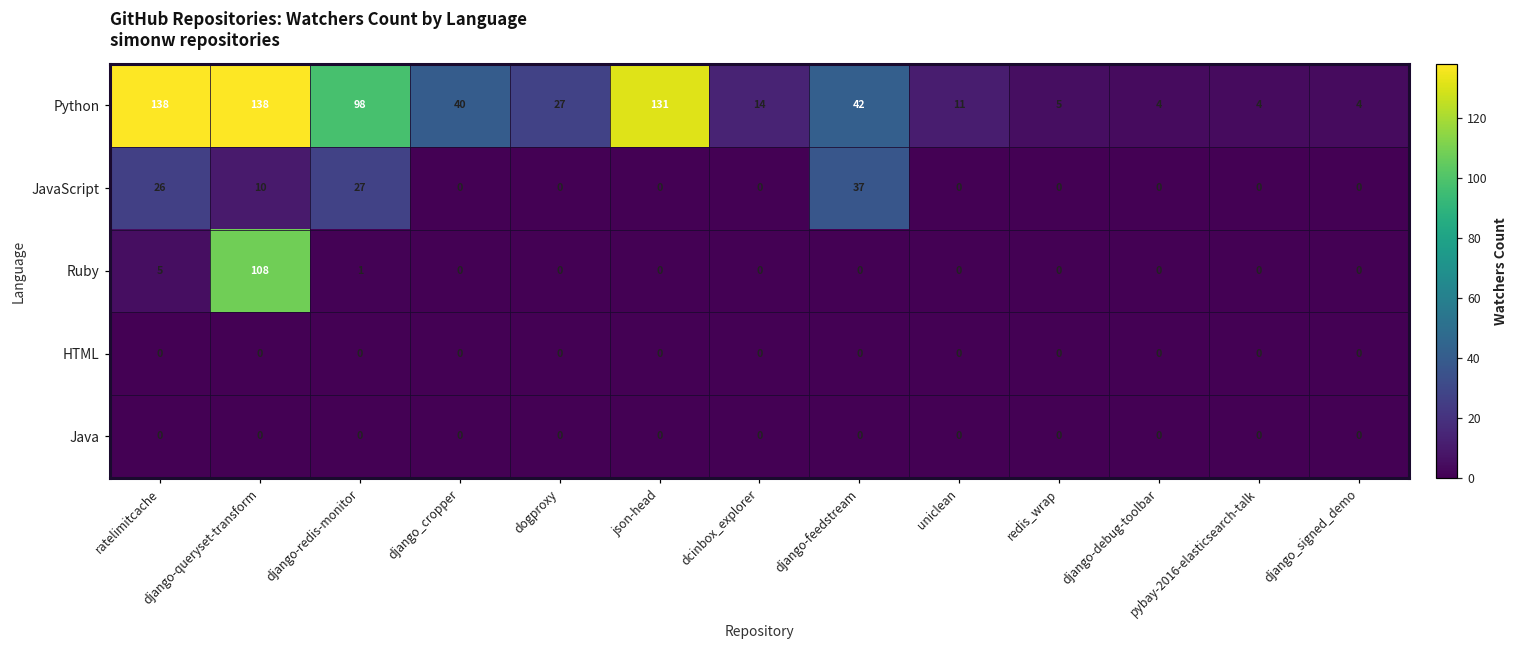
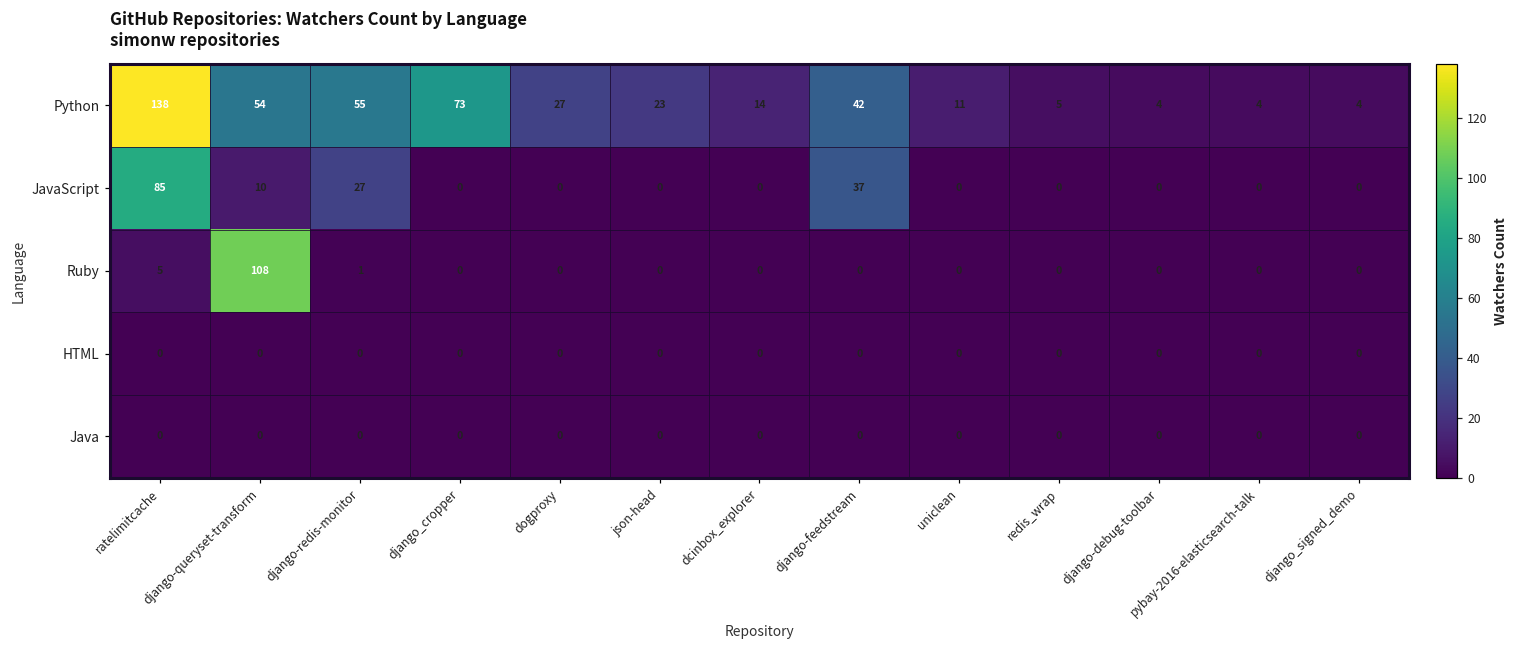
Python, django-queryset-transform: 138 -> 54
Python, django-redis-monitor: 98 -> 55
Python, django_cropper: 40 -> 73
Python, json-head: 131 -> 23
JavaScript, ratelimitcache: 26 -> 85
